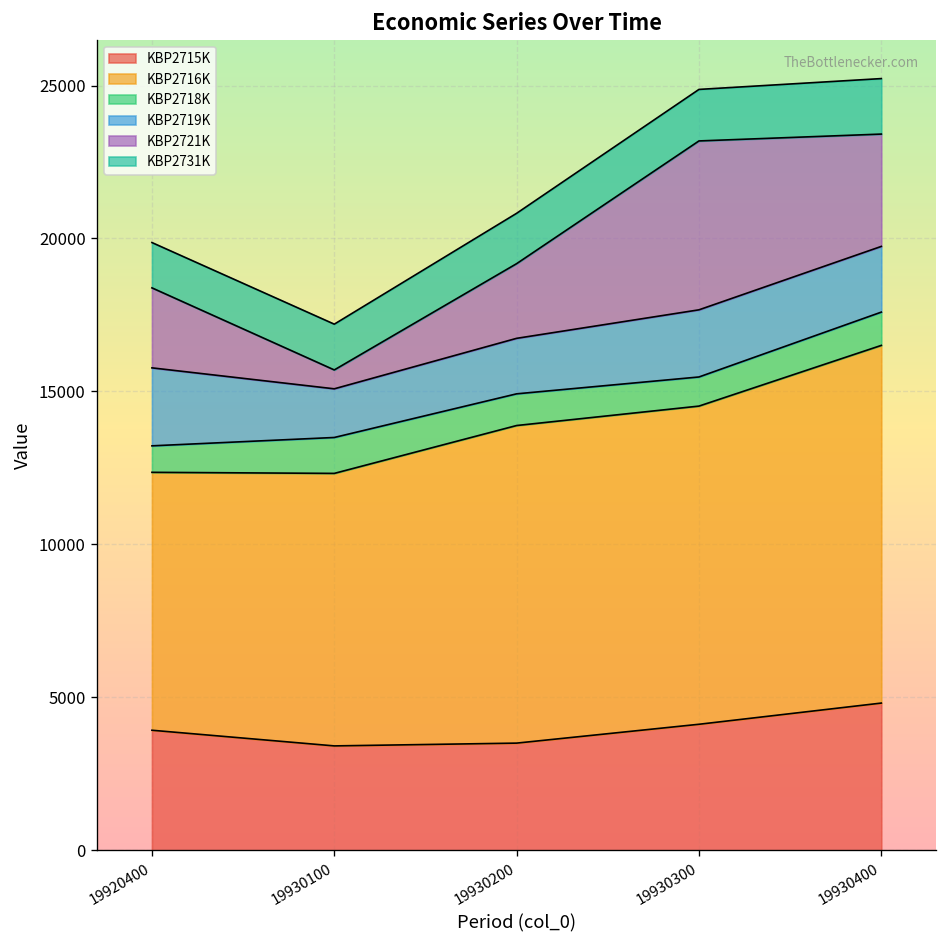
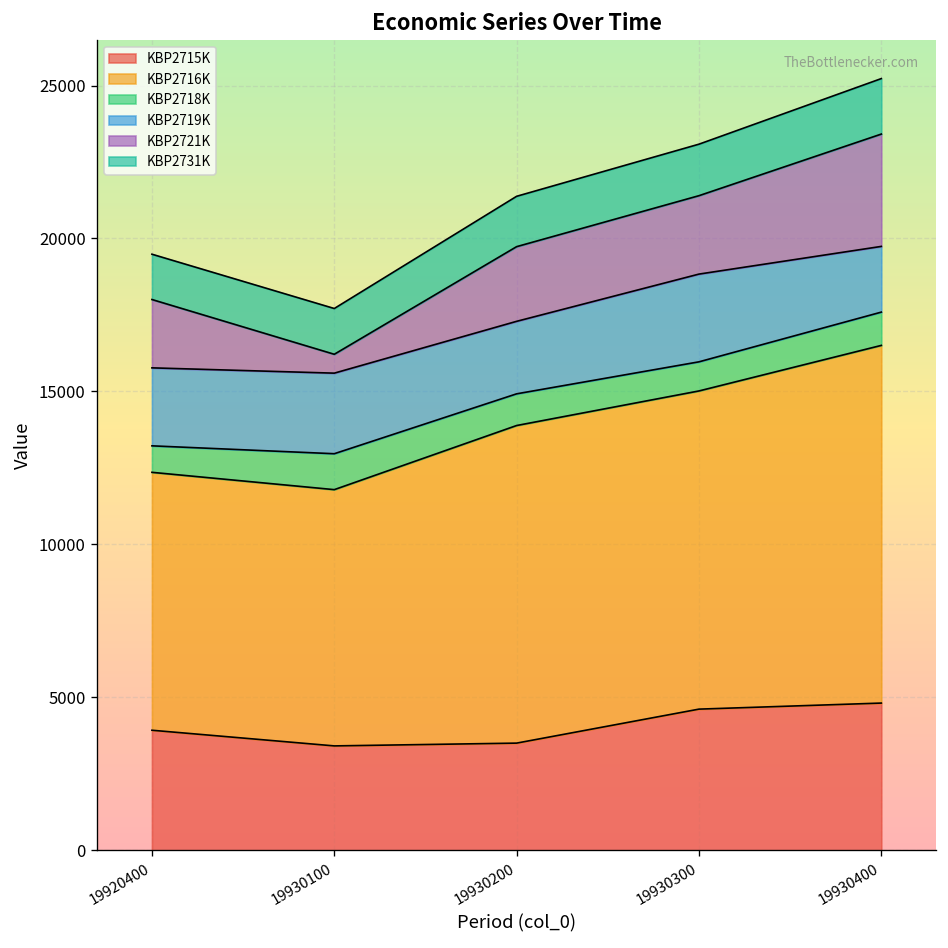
KBP2721K, 19920400: 2600 -> 2200
KBP2716K, 19930100: 8900 -> 8400
KBP2719K, 19930100: 1600 -> 2600
KBP2719K, 19930200: 1800 -> 2400
KBP2715K, 19930300: 4100 -> 4600
KBP2719K, 19930300: 2200 -> 2900
KBP2721K, 19930300: 5500 -> 2600
